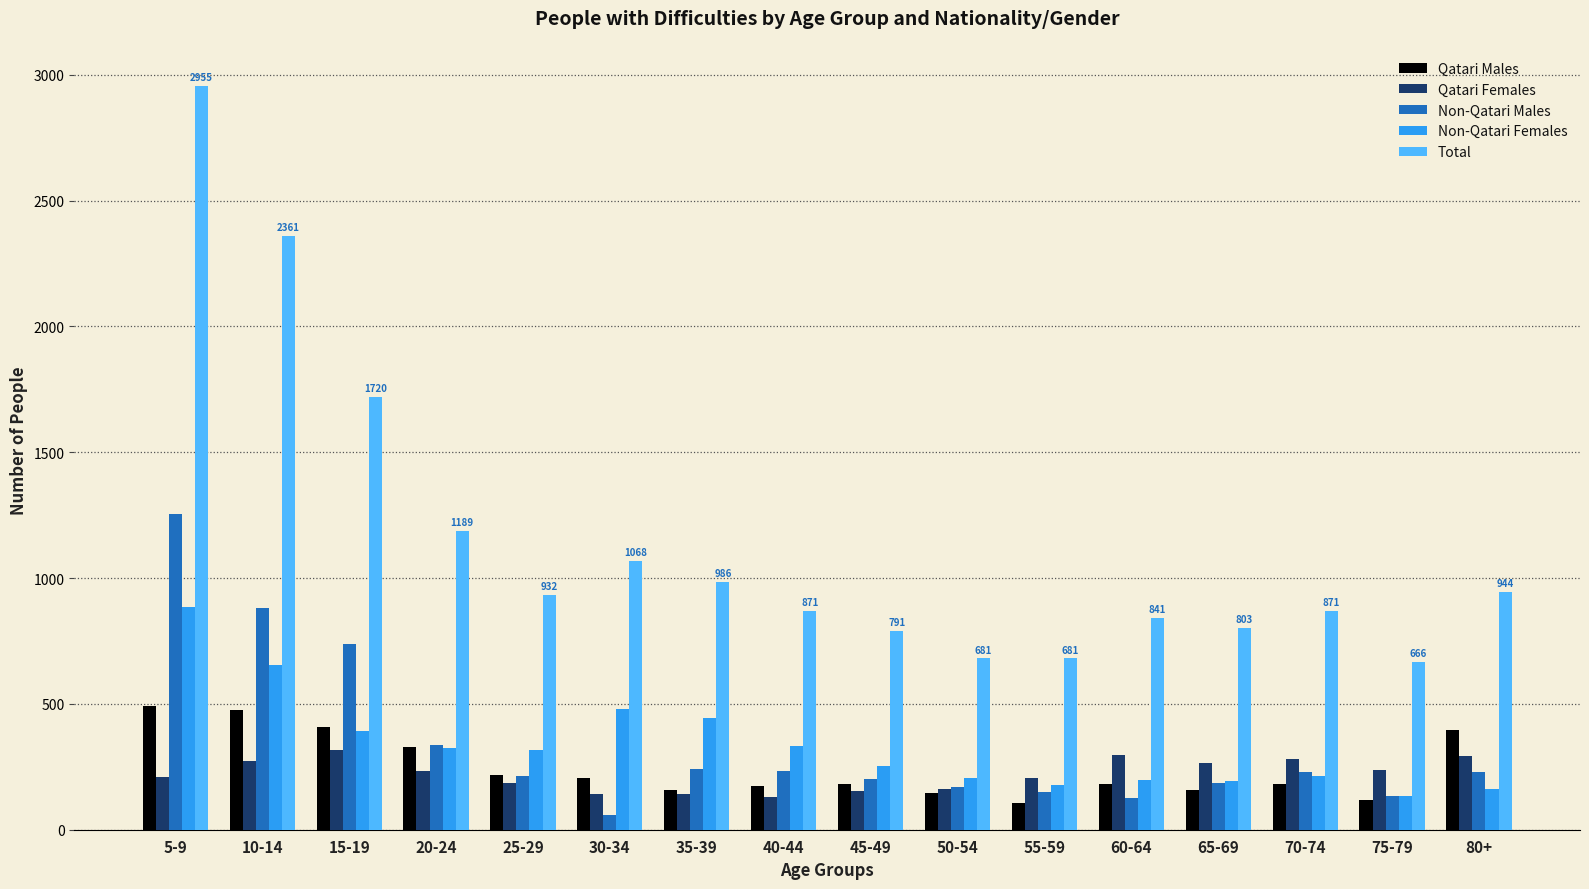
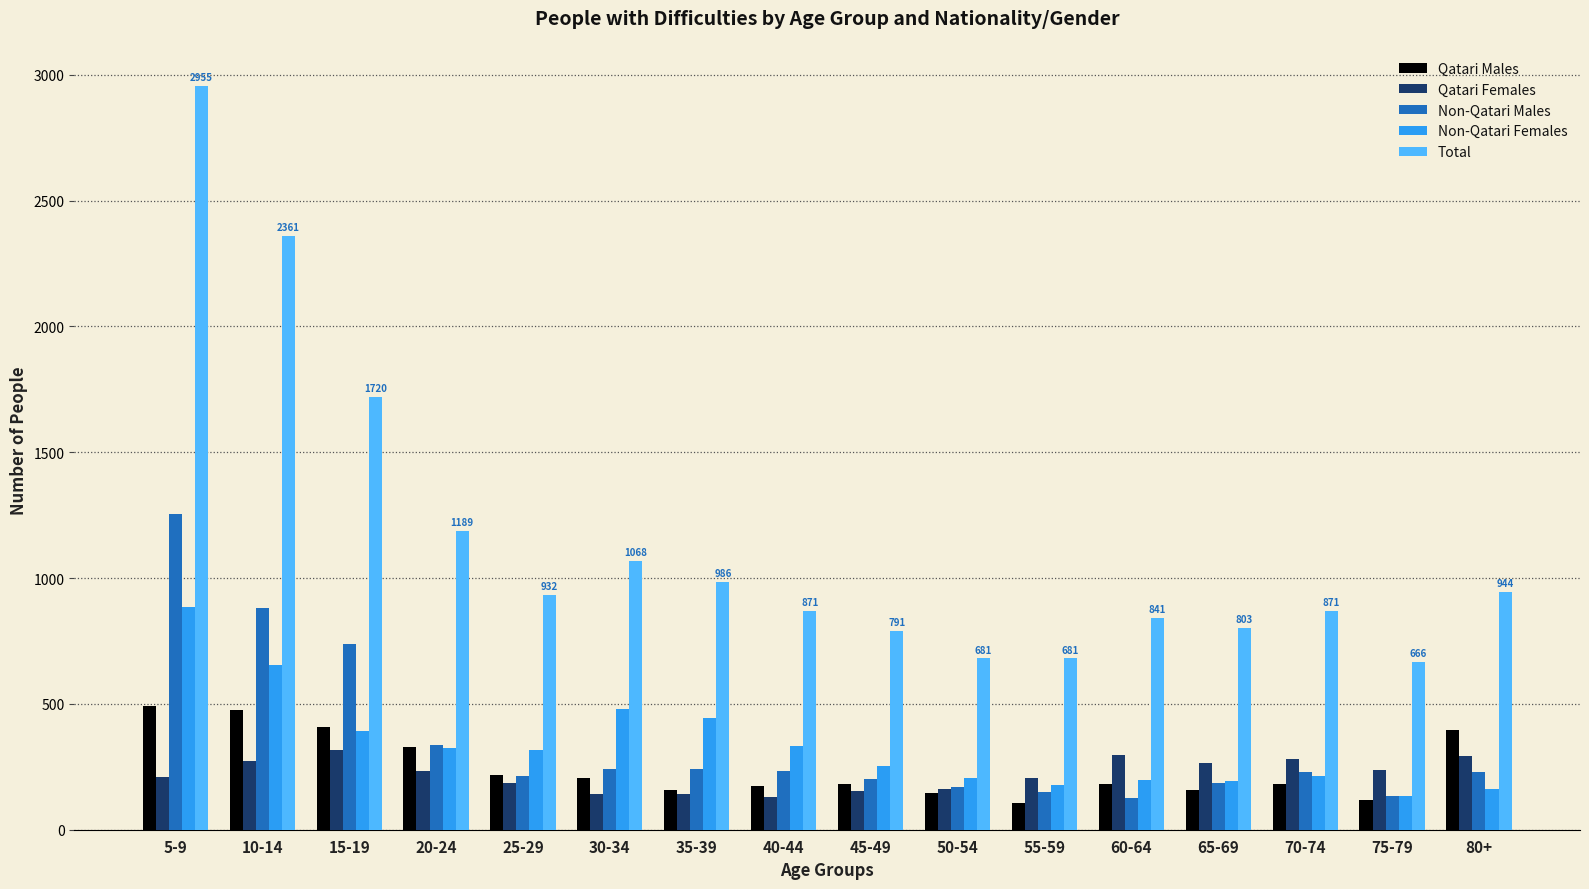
Non-Qatari Males, 30-34: 60 -> 240
